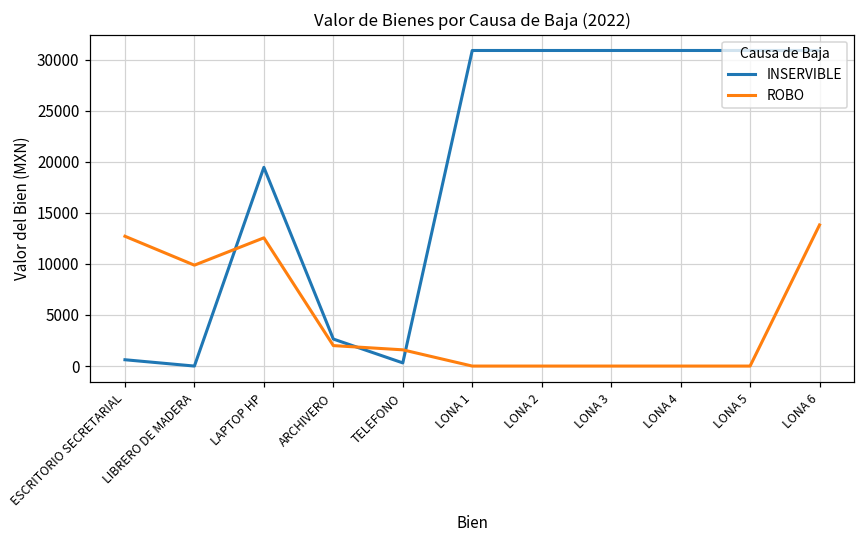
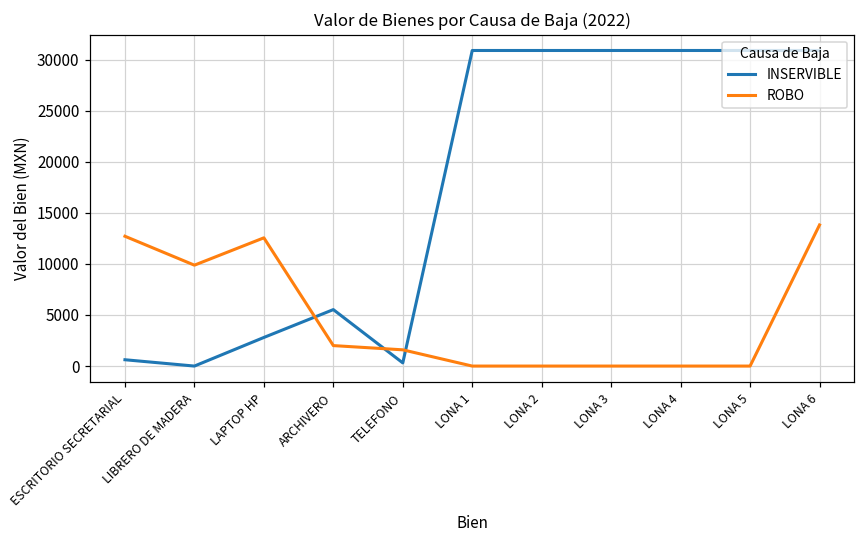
INSERVIBLE, LAPTOP HP: 19000 -> 3000
INSERVIBLE, ARCHIVERO: 3000 -> 6000
